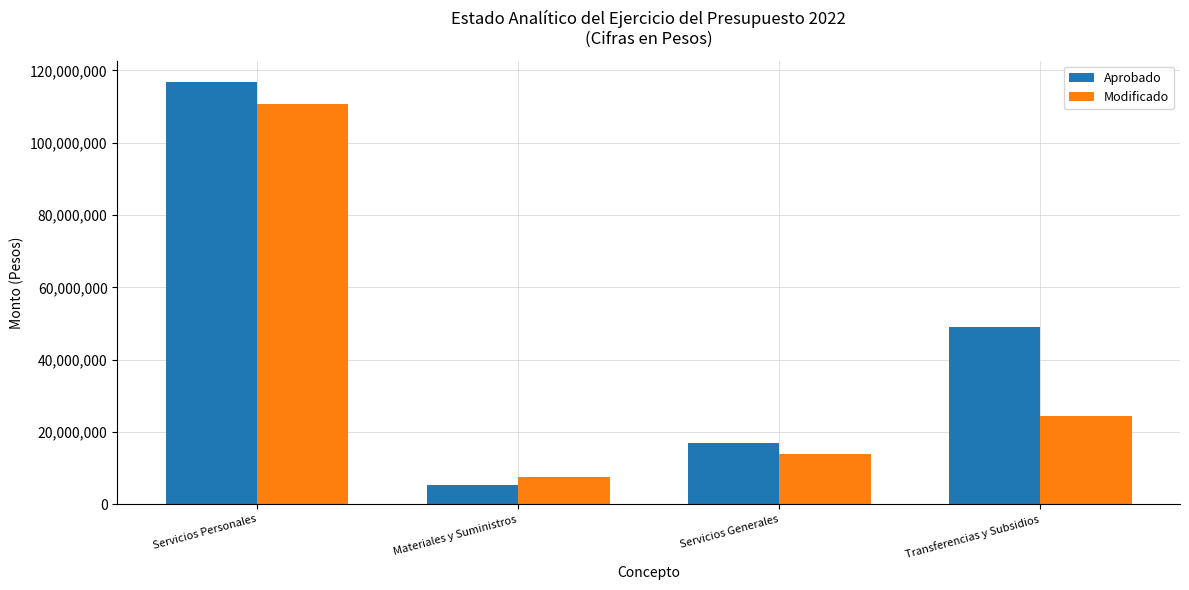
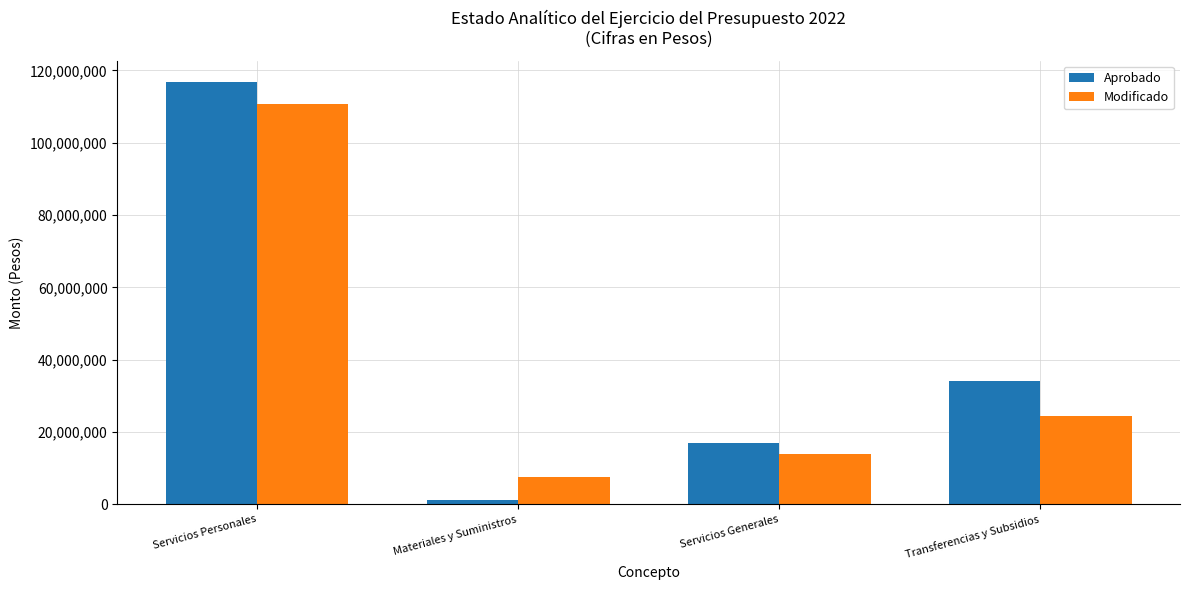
Aprobado, Materiales y Suministros: 5,000,000 -> 1,000,000
Aprobado, Transferencias y Subsidios: 49,000,000 -> 34,000,000
